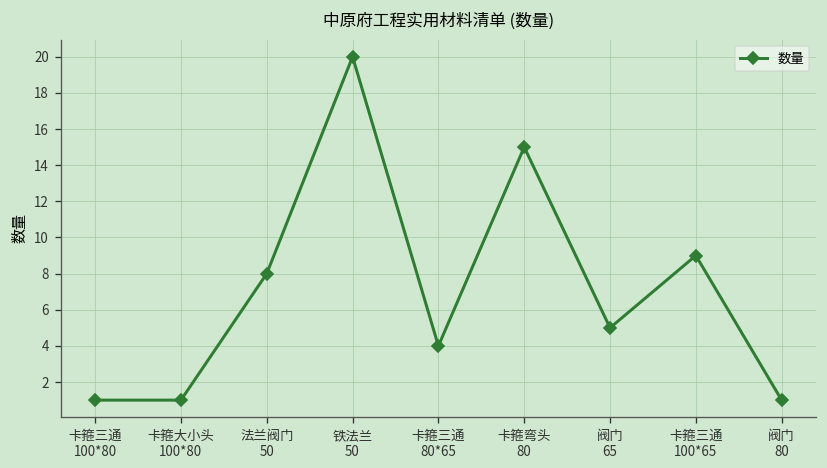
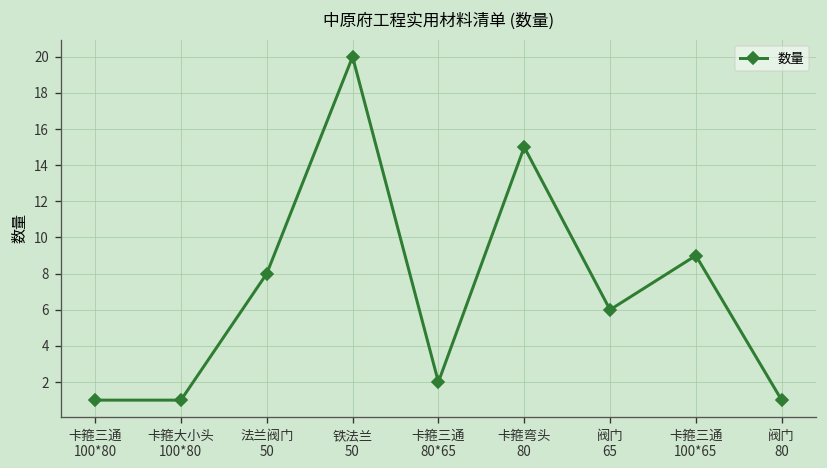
卡箍三通 80*65: 4 -> 2
阀门 65: 5 -> 6
